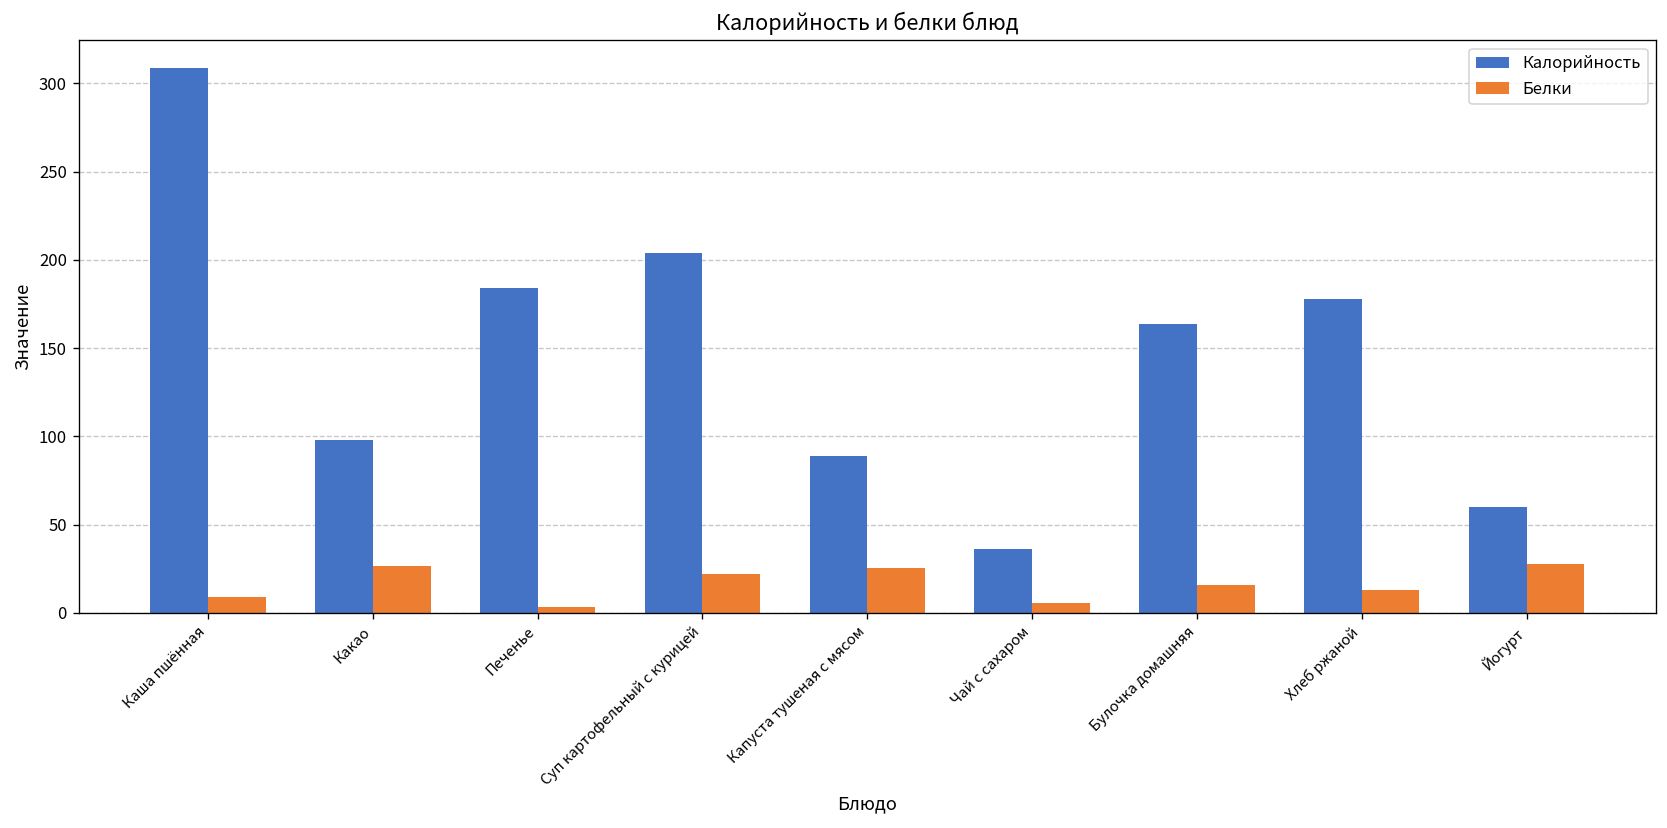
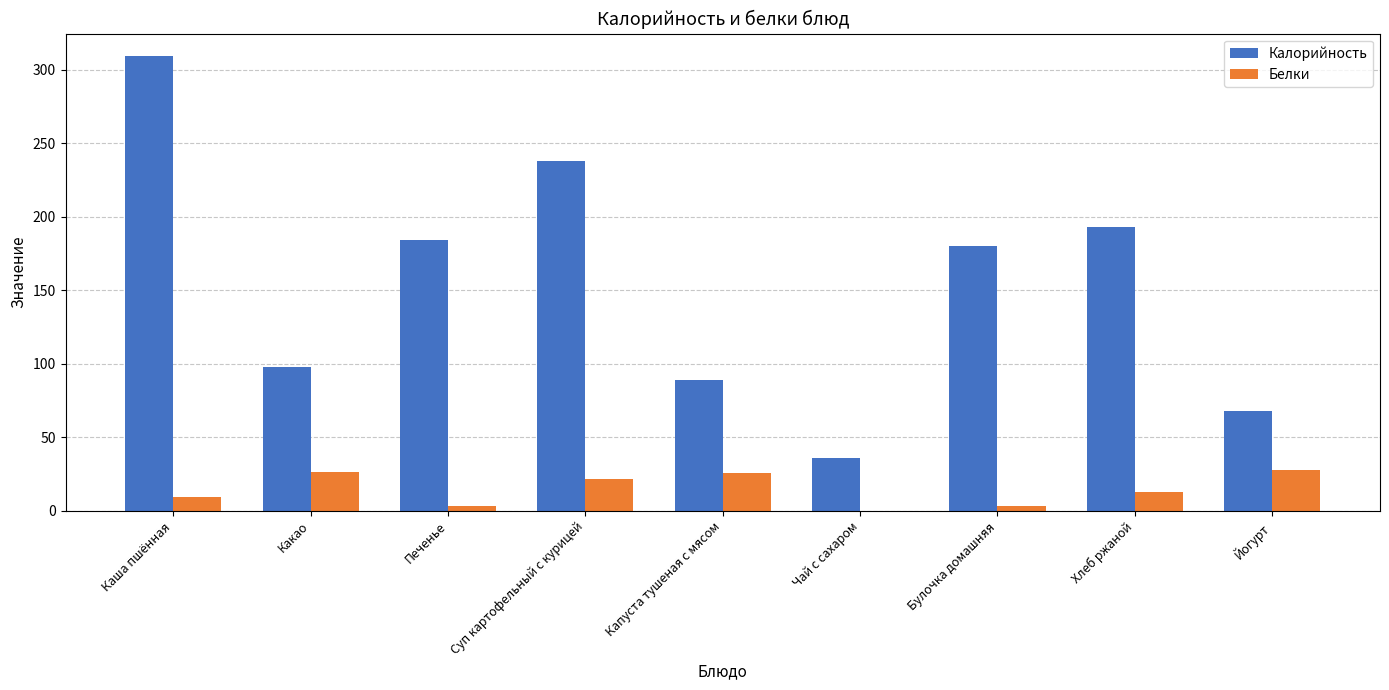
Калорийность, Суп картофельный с курицей: 204 -> 238
Белки, Чай с сахаром: 6 -> 0
Калорийность, Булочка домашняя: 164 -> 180
Белки, Булочка домашняя: 16 -> 4
Калорийность, Хлеб ржаной: 178 -> 193
Калорийность, Йогурт: 60 -> 68
